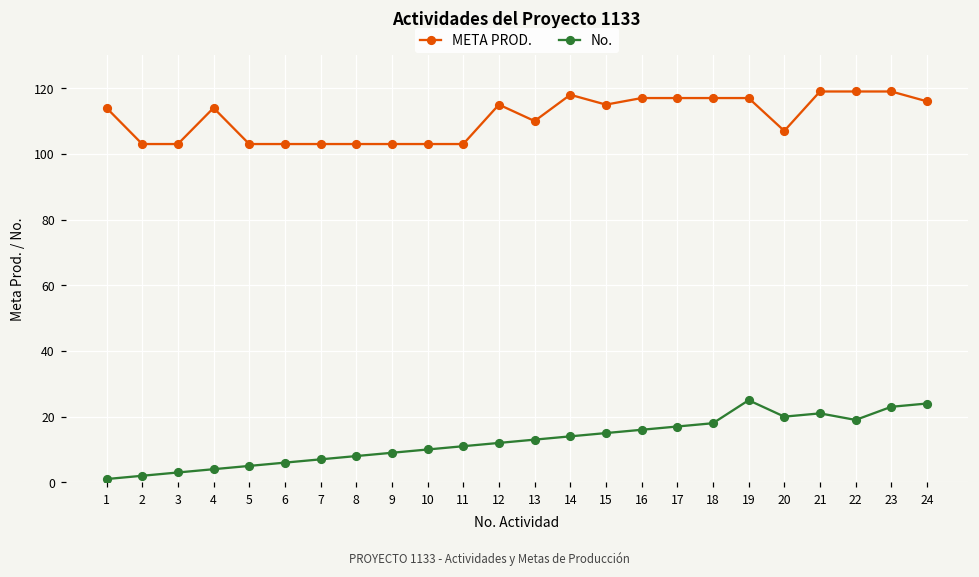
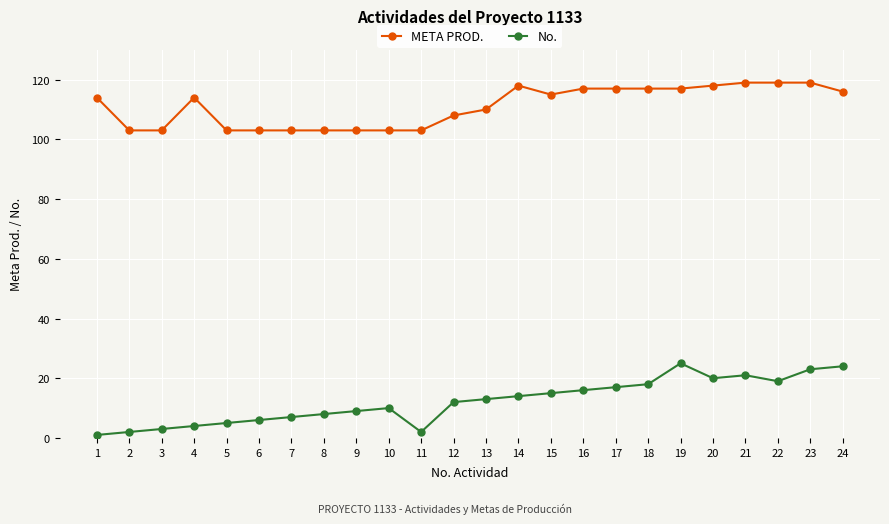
No., 11: 11 -> 2
META PROD., 12: 115 -> 108
META PROD., 20: 107 -> 118
